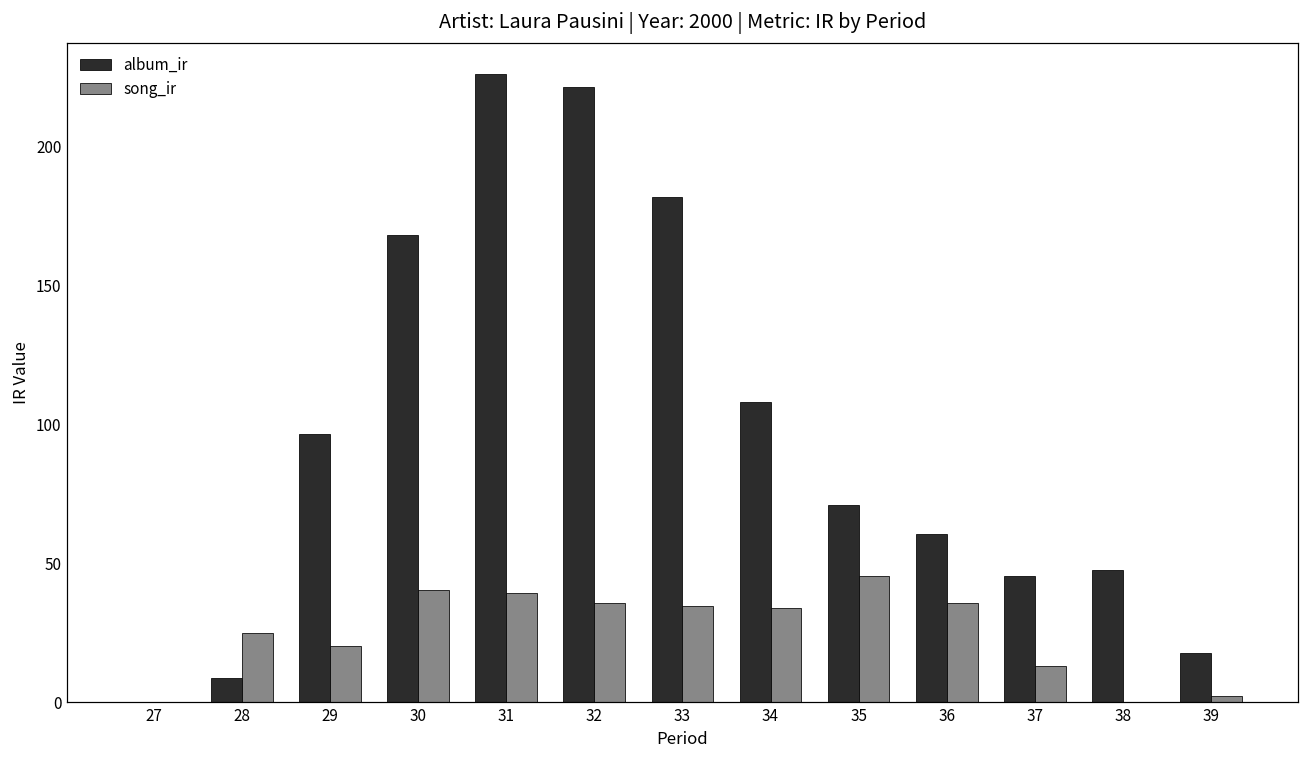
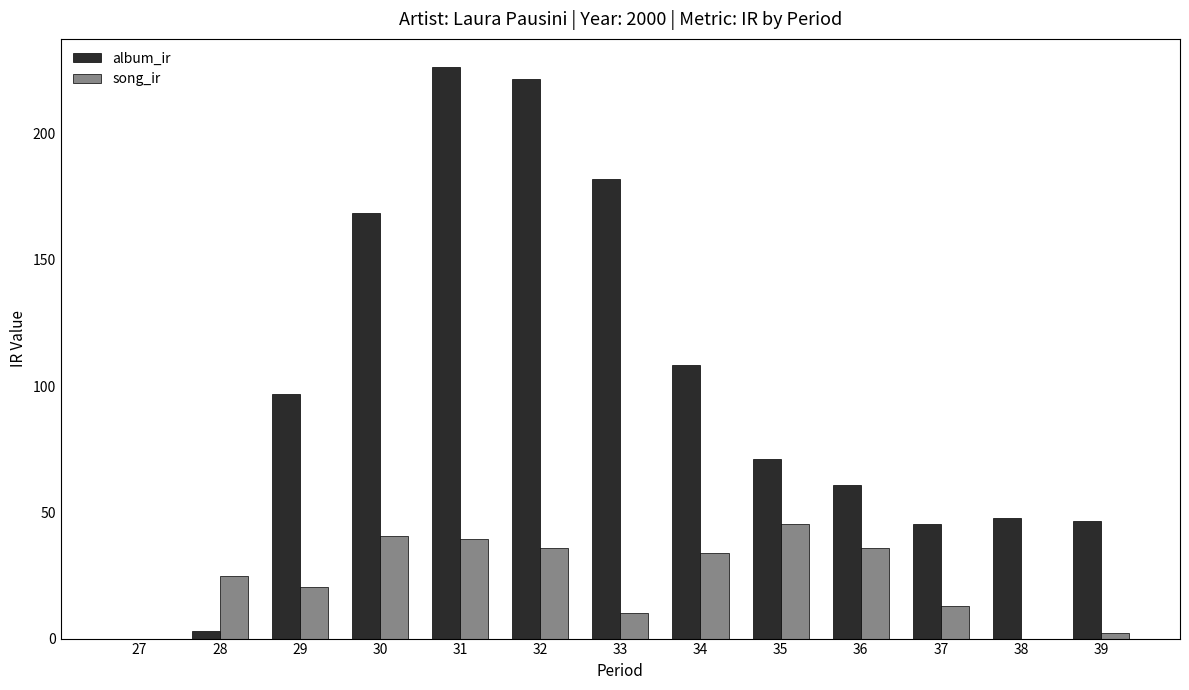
album_ir, 28: 9 -> 3
song_ir, 33: 35 -> 10
album_ir, 39: 18 -> 46
